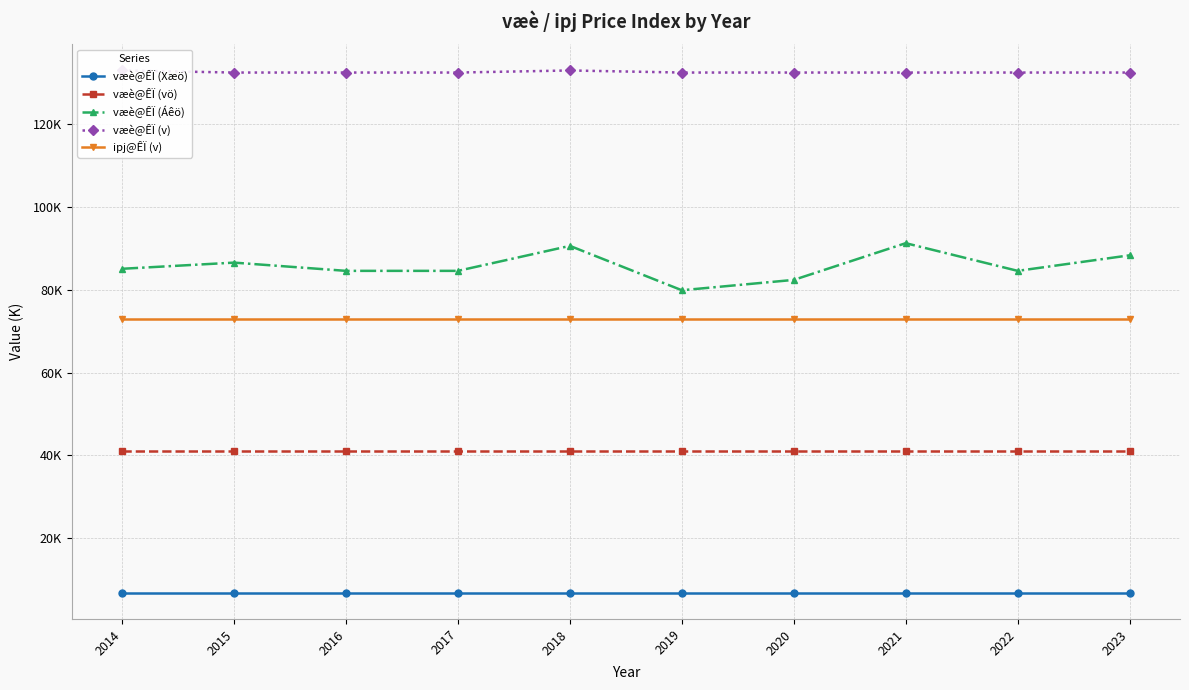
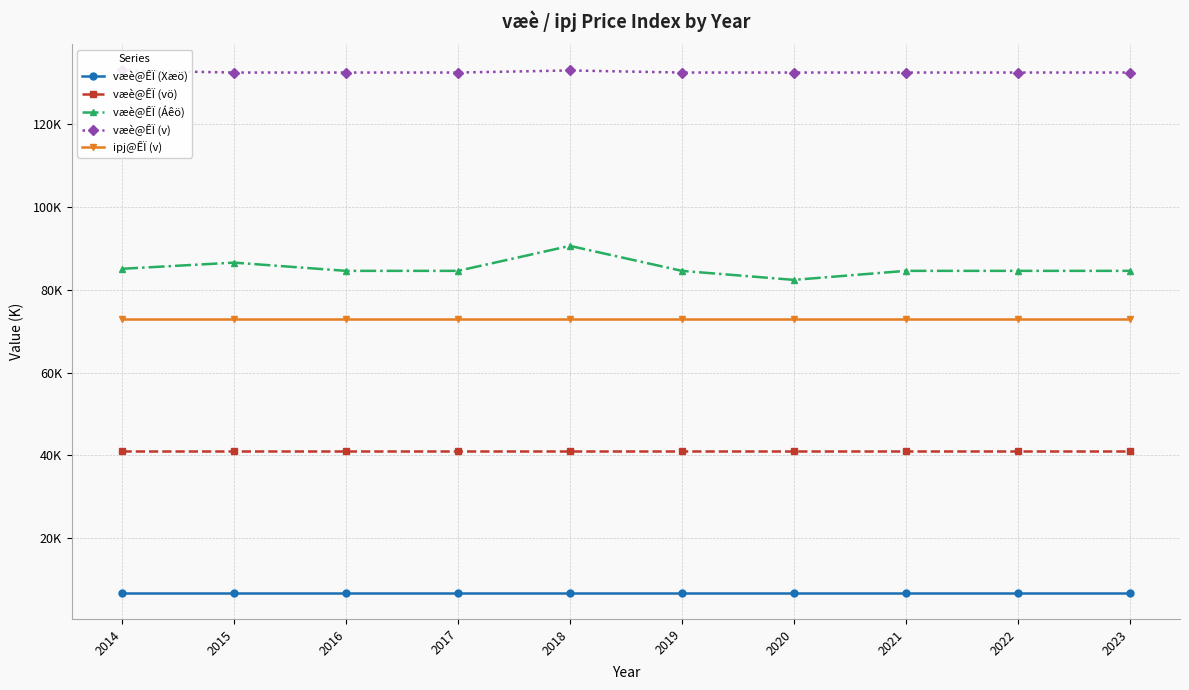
væè@ÊÏ (Áêö), 2019: 80000 -> 85000
væè@ÊÏ (Áêö), 2021: 91000 -> 85000
væè@ÊÏ (Áêö), 2023: 88000 -> 85000
